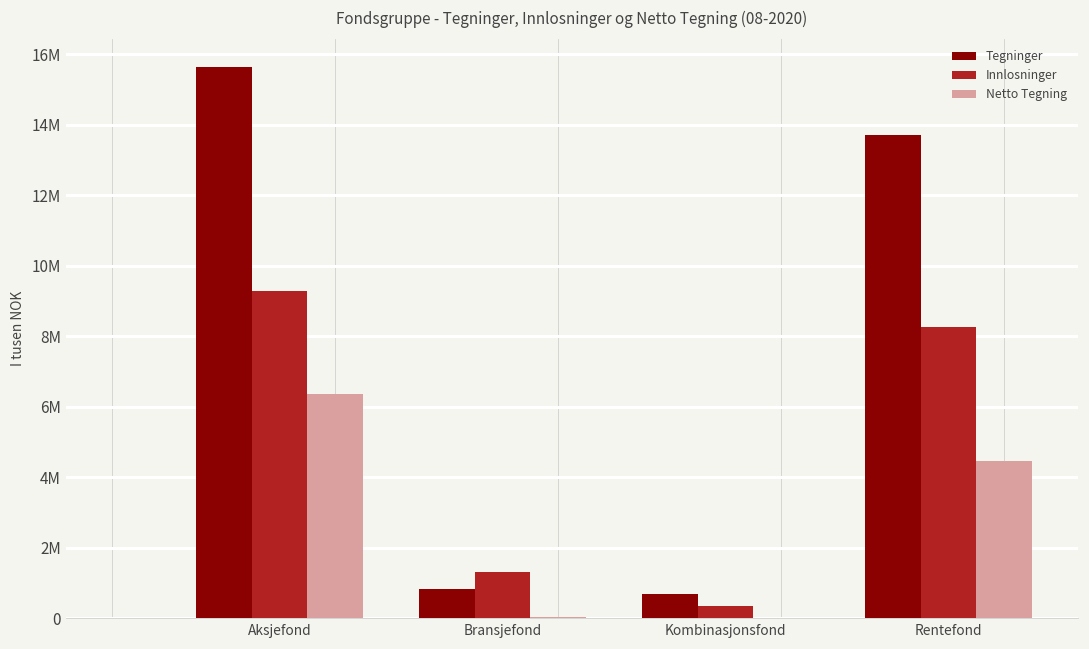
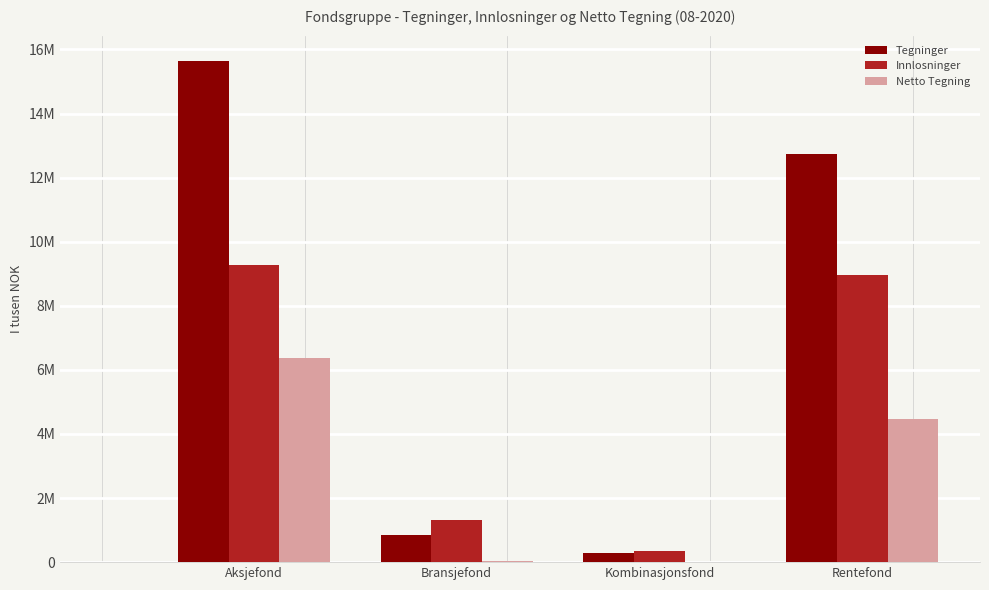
Tegninger, Kombinasjonsfond: 700000 -> 300000
Tegninger, Rentefond: 13700000 -> 12700000
Innlosninger, Rentefond: 8300000 -> 9000000
